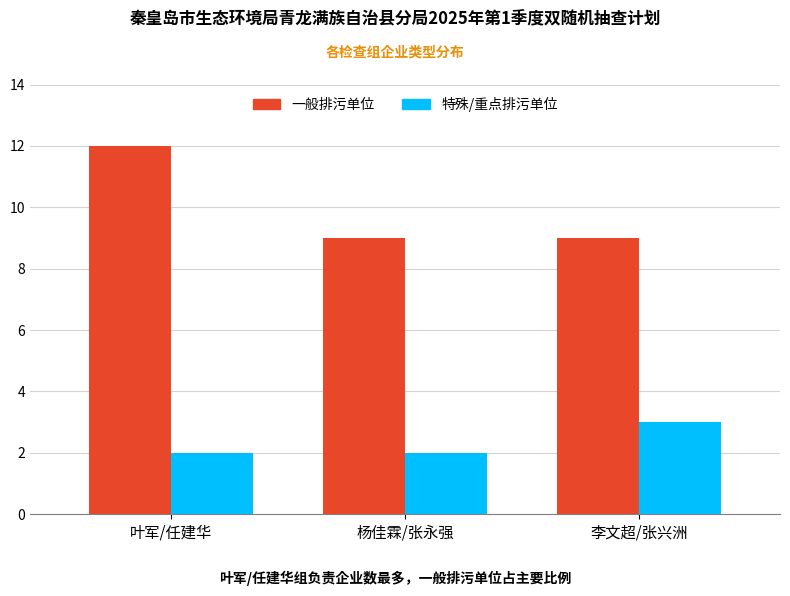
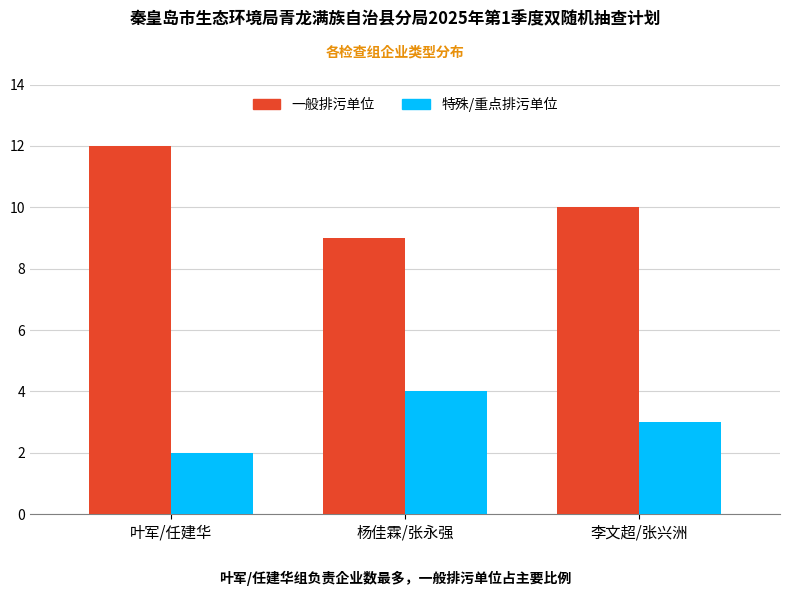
特殊/重点排污单位, 杨佳霖/张永强: 2 -> 4
一般排污单位, 李文超/张兴洲: 9 -> 10
